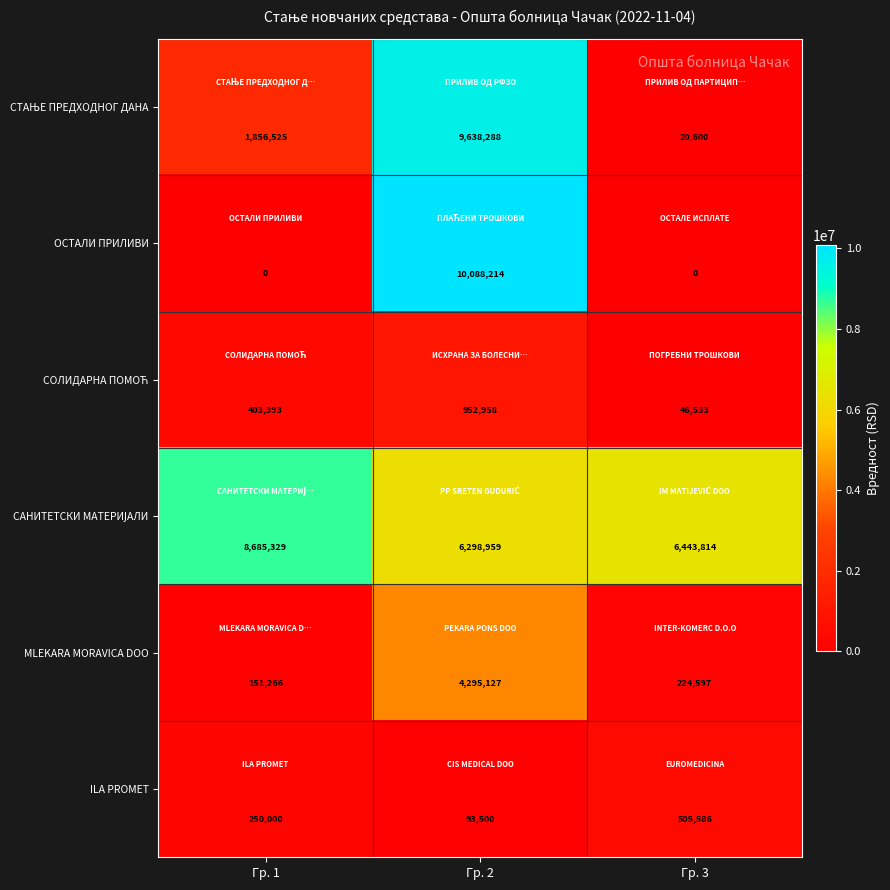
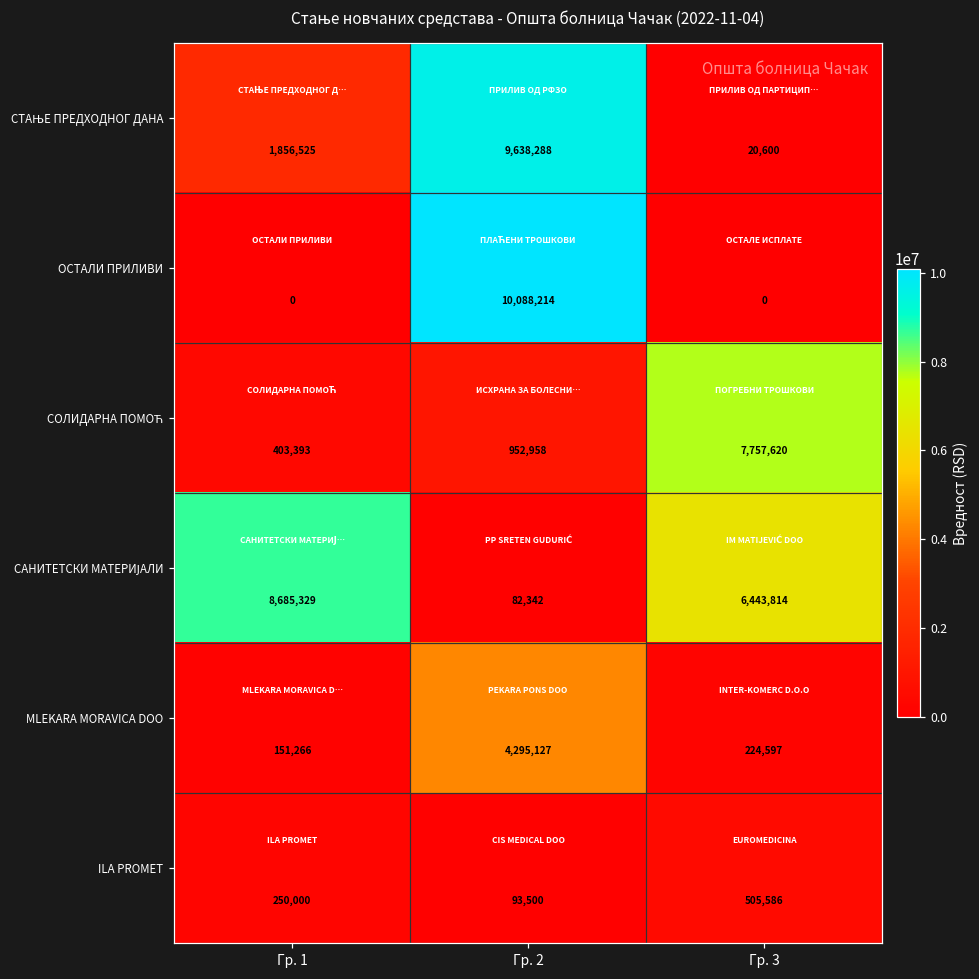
СОЛИДАРНА ПОМОЋ, Гр. 3: 46,533 -> 7,757,620
САНИТЕТСКИ МАТЕРИЈАЛИ, Гр. 2: 6,298,959 -> 82,342
